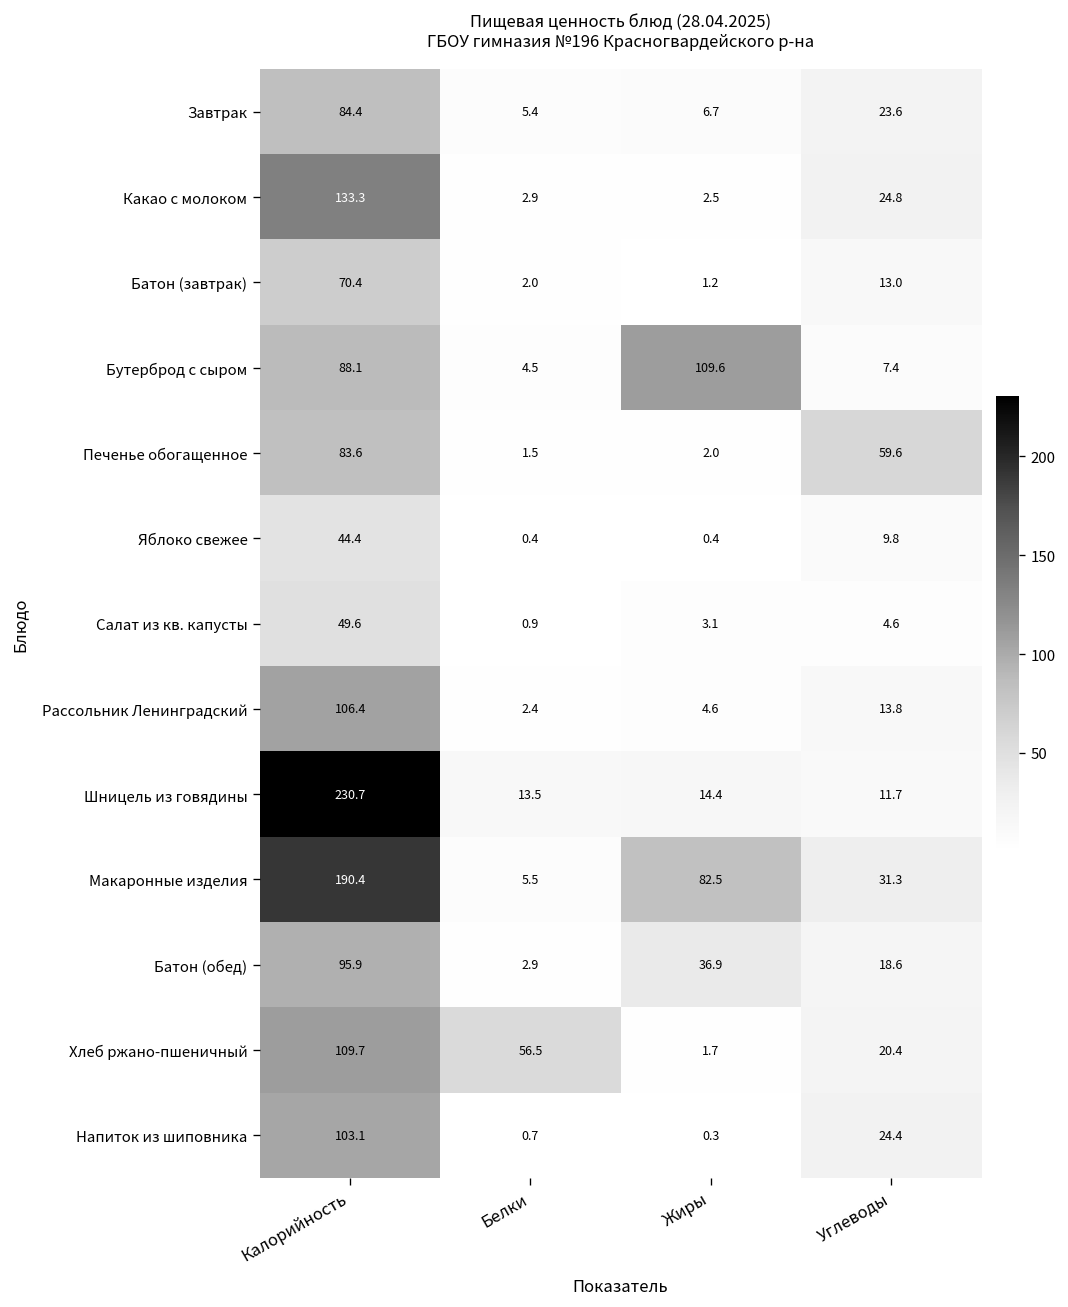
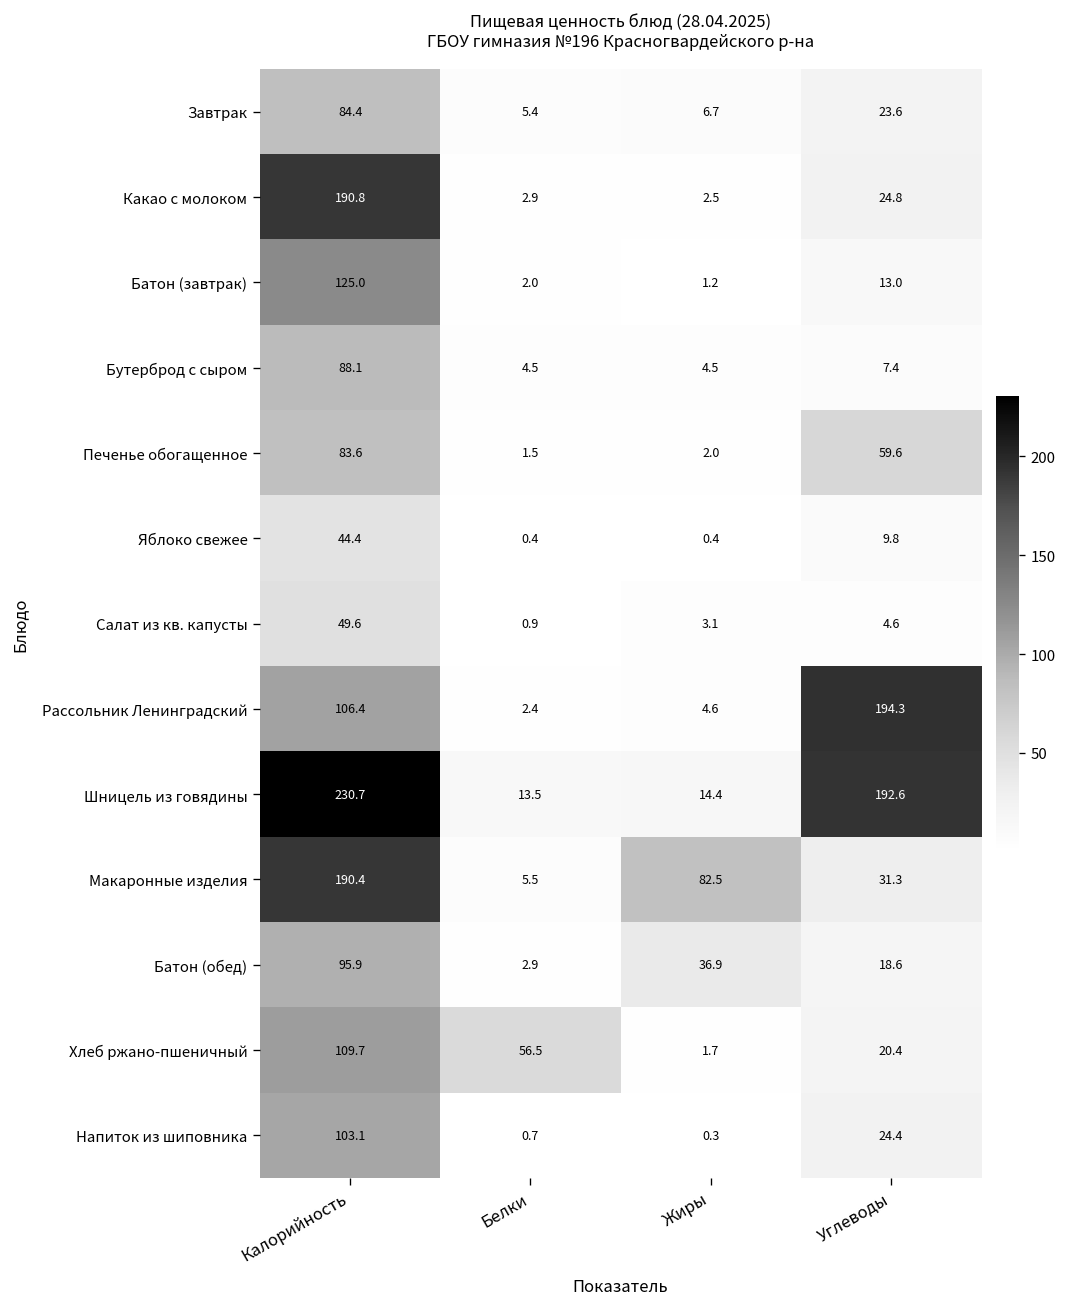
Какао с молоком, Калорийность: 133.3 -> 190.8
Батон (завтрак), Калорийность: 70.4 -> 125.0
Бутерброд с сыром, Жиры: 109.6 -> 4.5
Рассольник Ленинградский, Углеводы: 13.8 -> 194.3
Шницель из говядины, Углеводы: 11.7 -> 192.6
